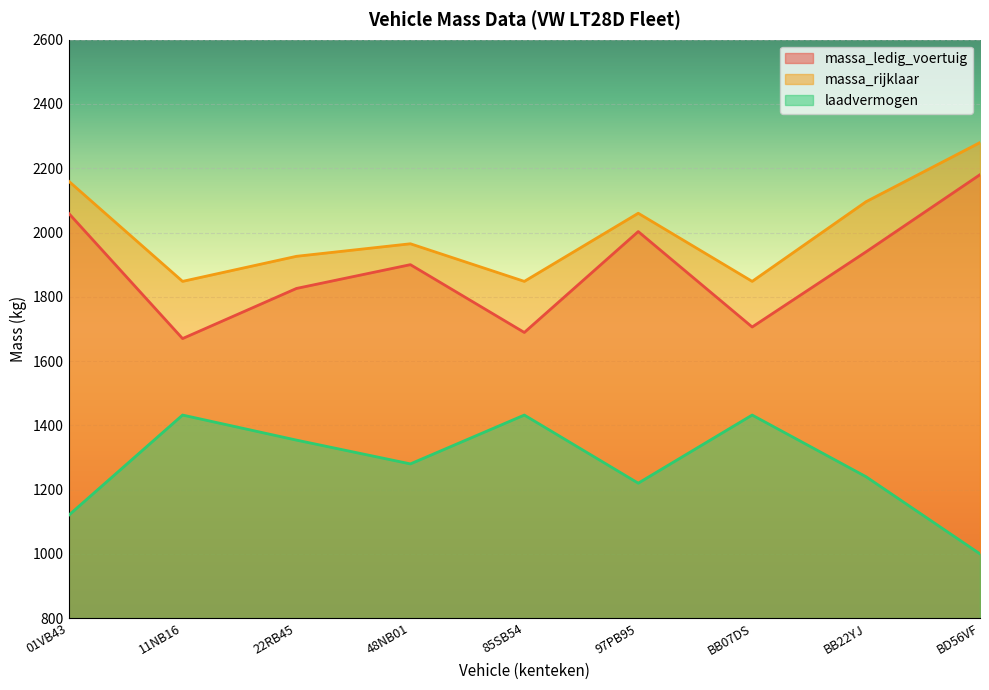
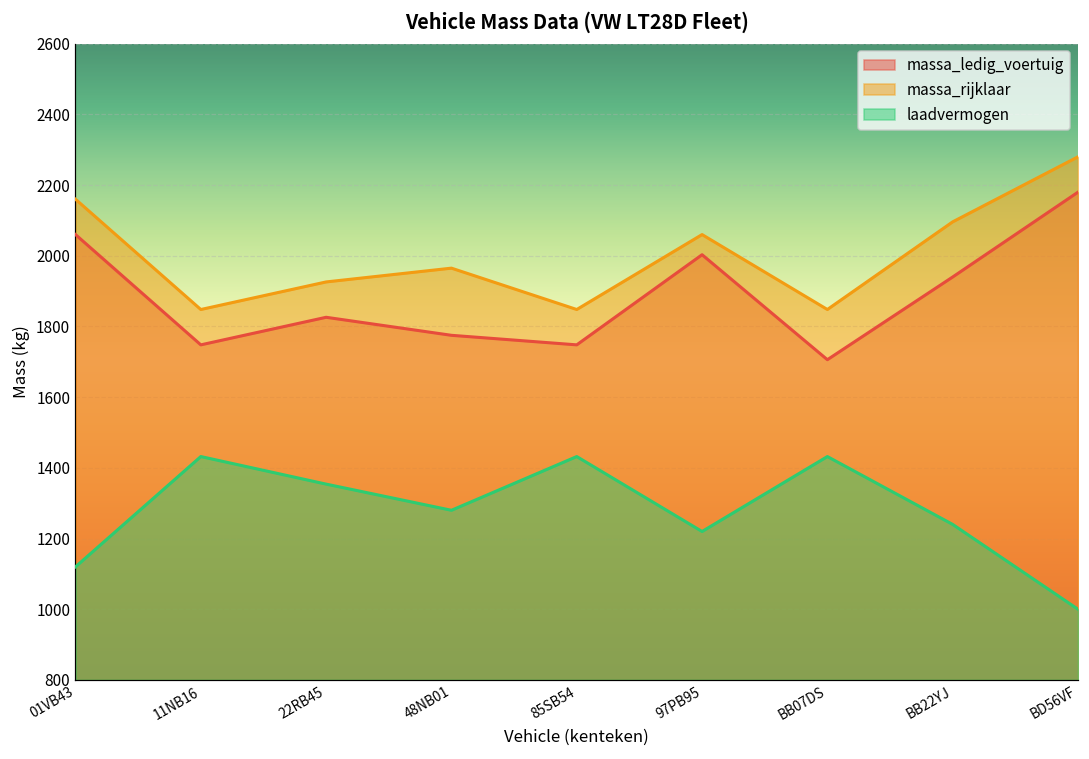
massa_ledig_voertuig, 11NB16: 1670 -> 1750
massa_ledig_voertuig, 48NB01: 1900 -> 1780
massa_ledig_voertuig, 85SB54: 1690 -> 1750
